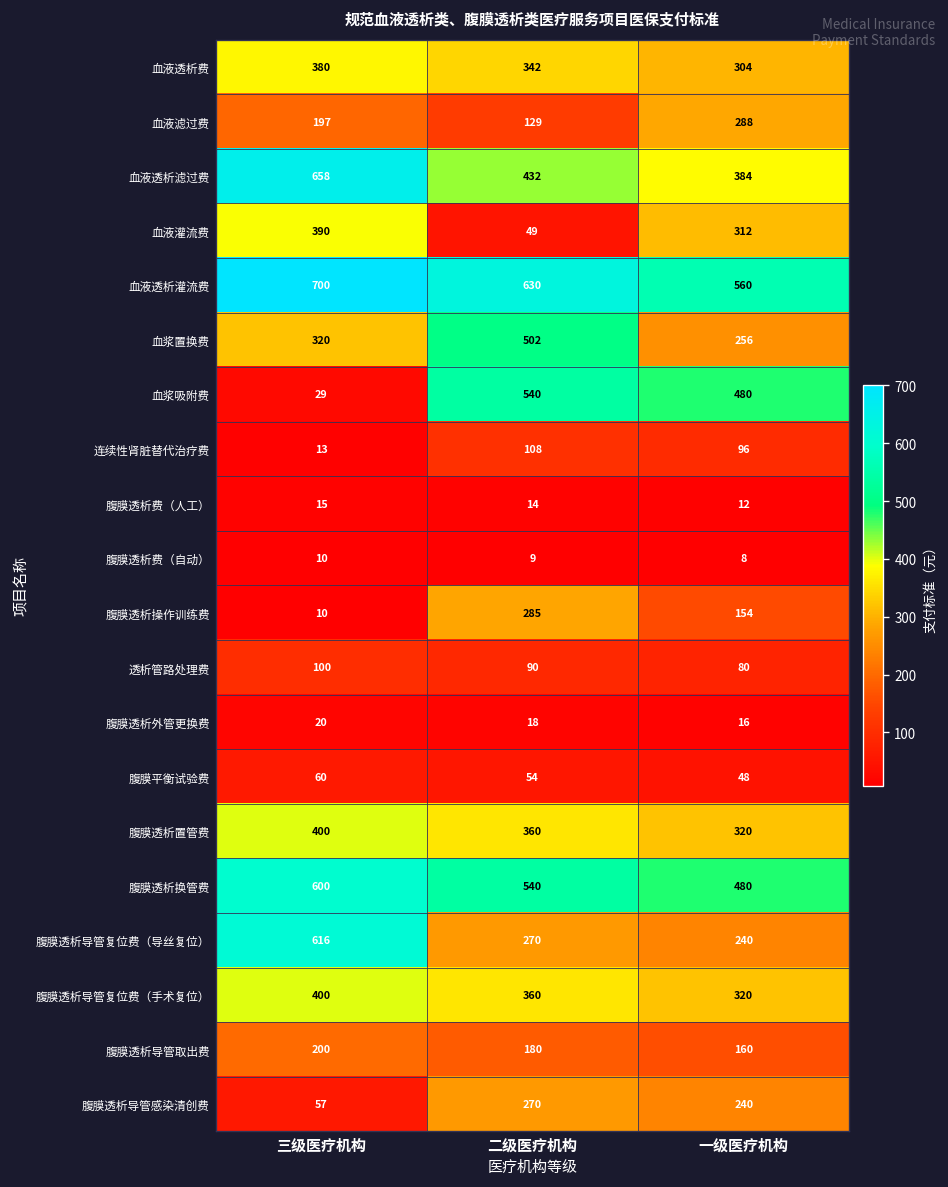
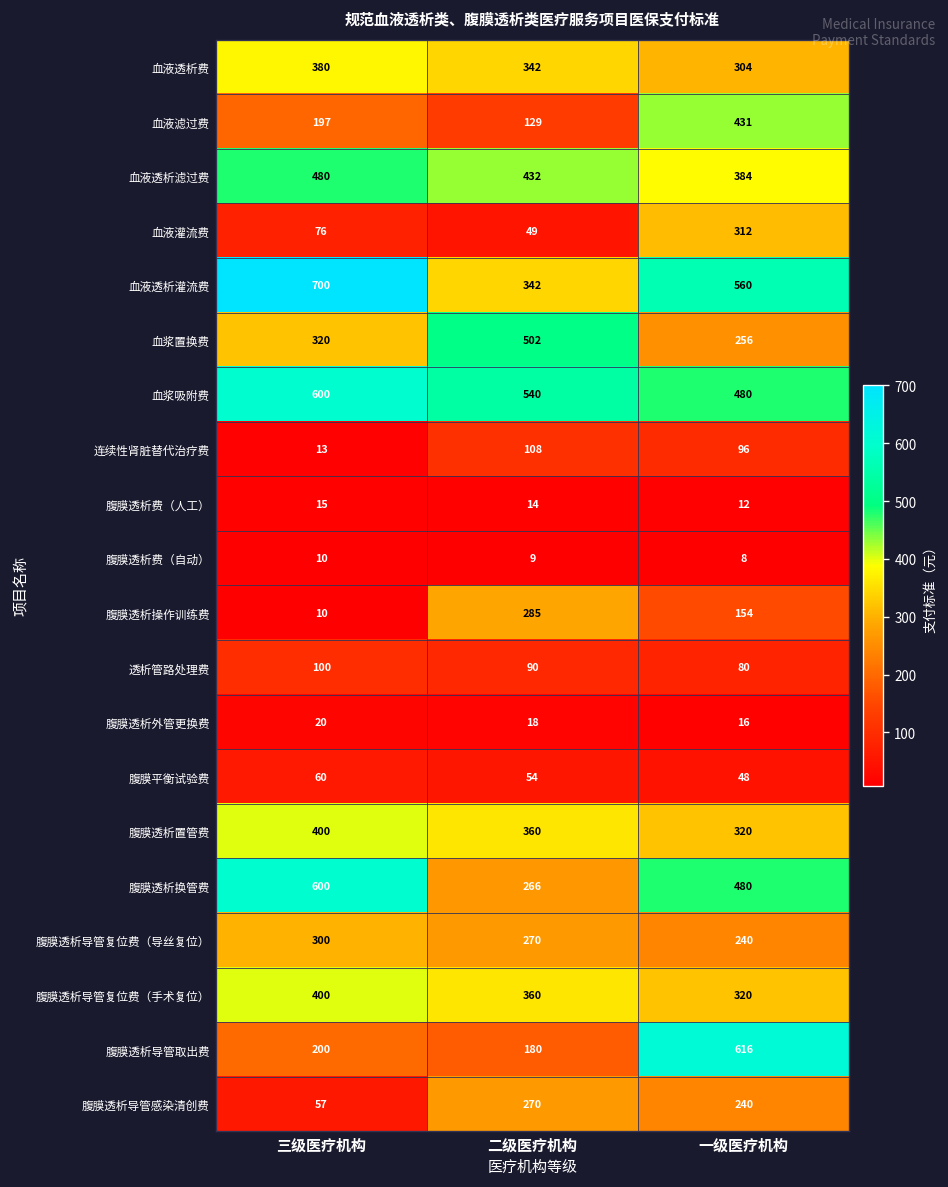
血液滤过费, 一级医疗机构: 288 -> 431
血液透析滤过费, 三级医疗机构: 658 -> 480
血液灌流费, 三级医疗机构: 390 -> 76
血液透析灌流费, 二级医疗机构: 630 -> 342
血浆吸附费, 三级医疗机构: 29 -> 600
腹膜透析换管费, 二级医疗机构: 540 -> 266
腹膜透析导管复位费（导丝复位）, 三级医疗机构: 616 -> 300
腹膜透析导管取出费, 一级医疗机构: 160 -> 616
